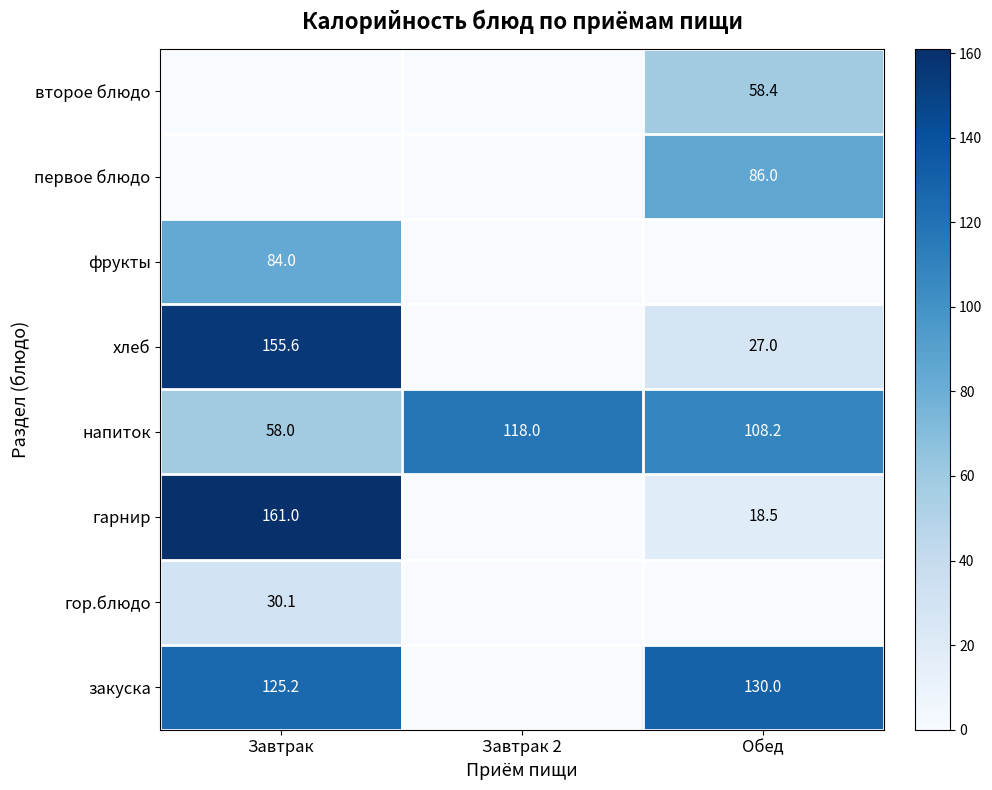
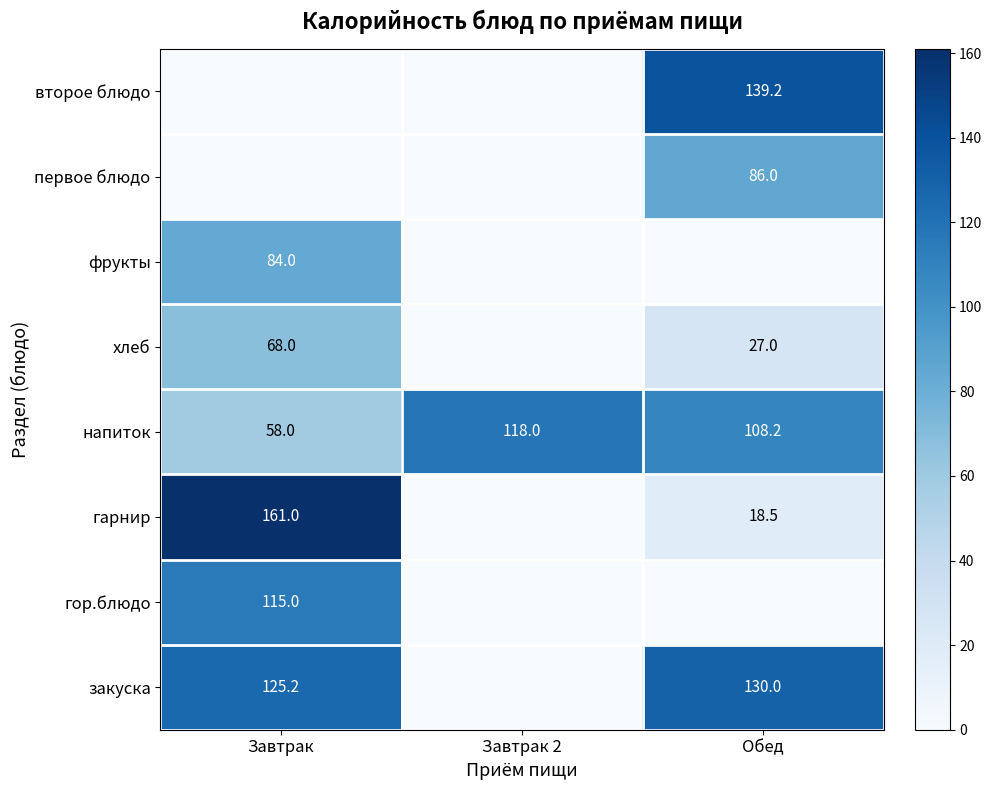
второе блюдо, Обед: 58.4 -> 139.2
хлеб, Завтрак: 155.6 -> 68.0
гор.блюдо, Завтрак: 30.1 -> 115.0
